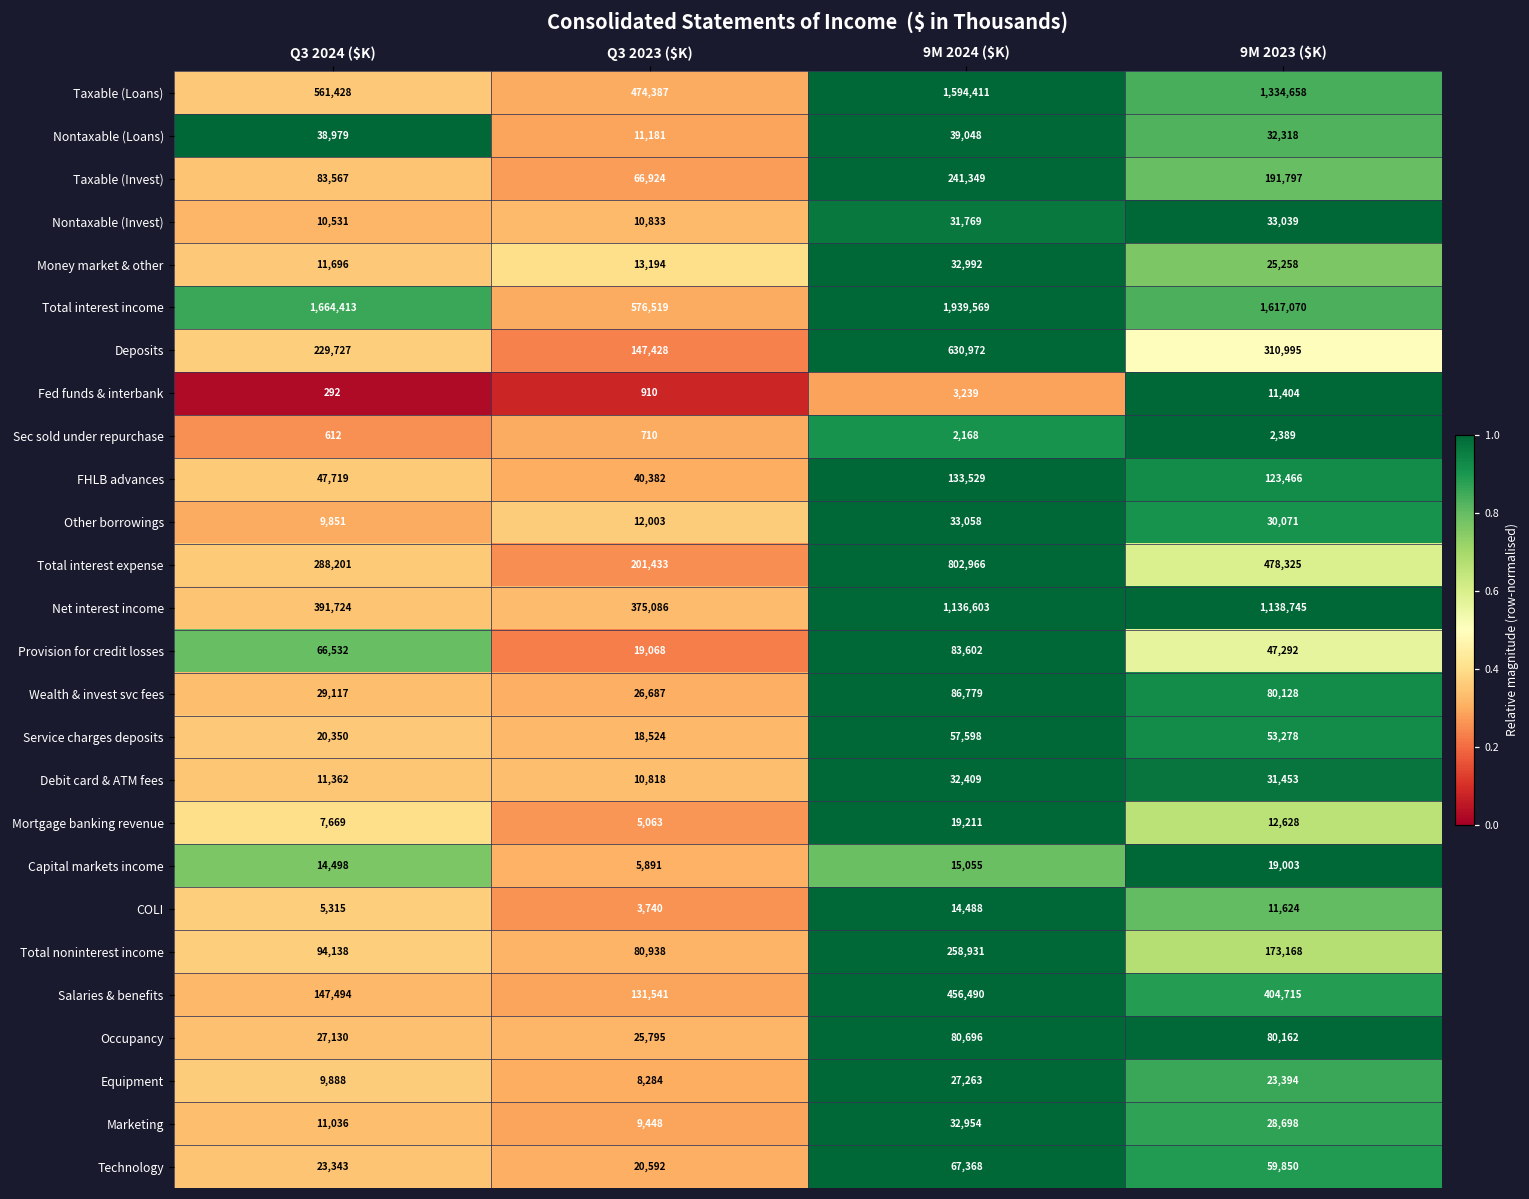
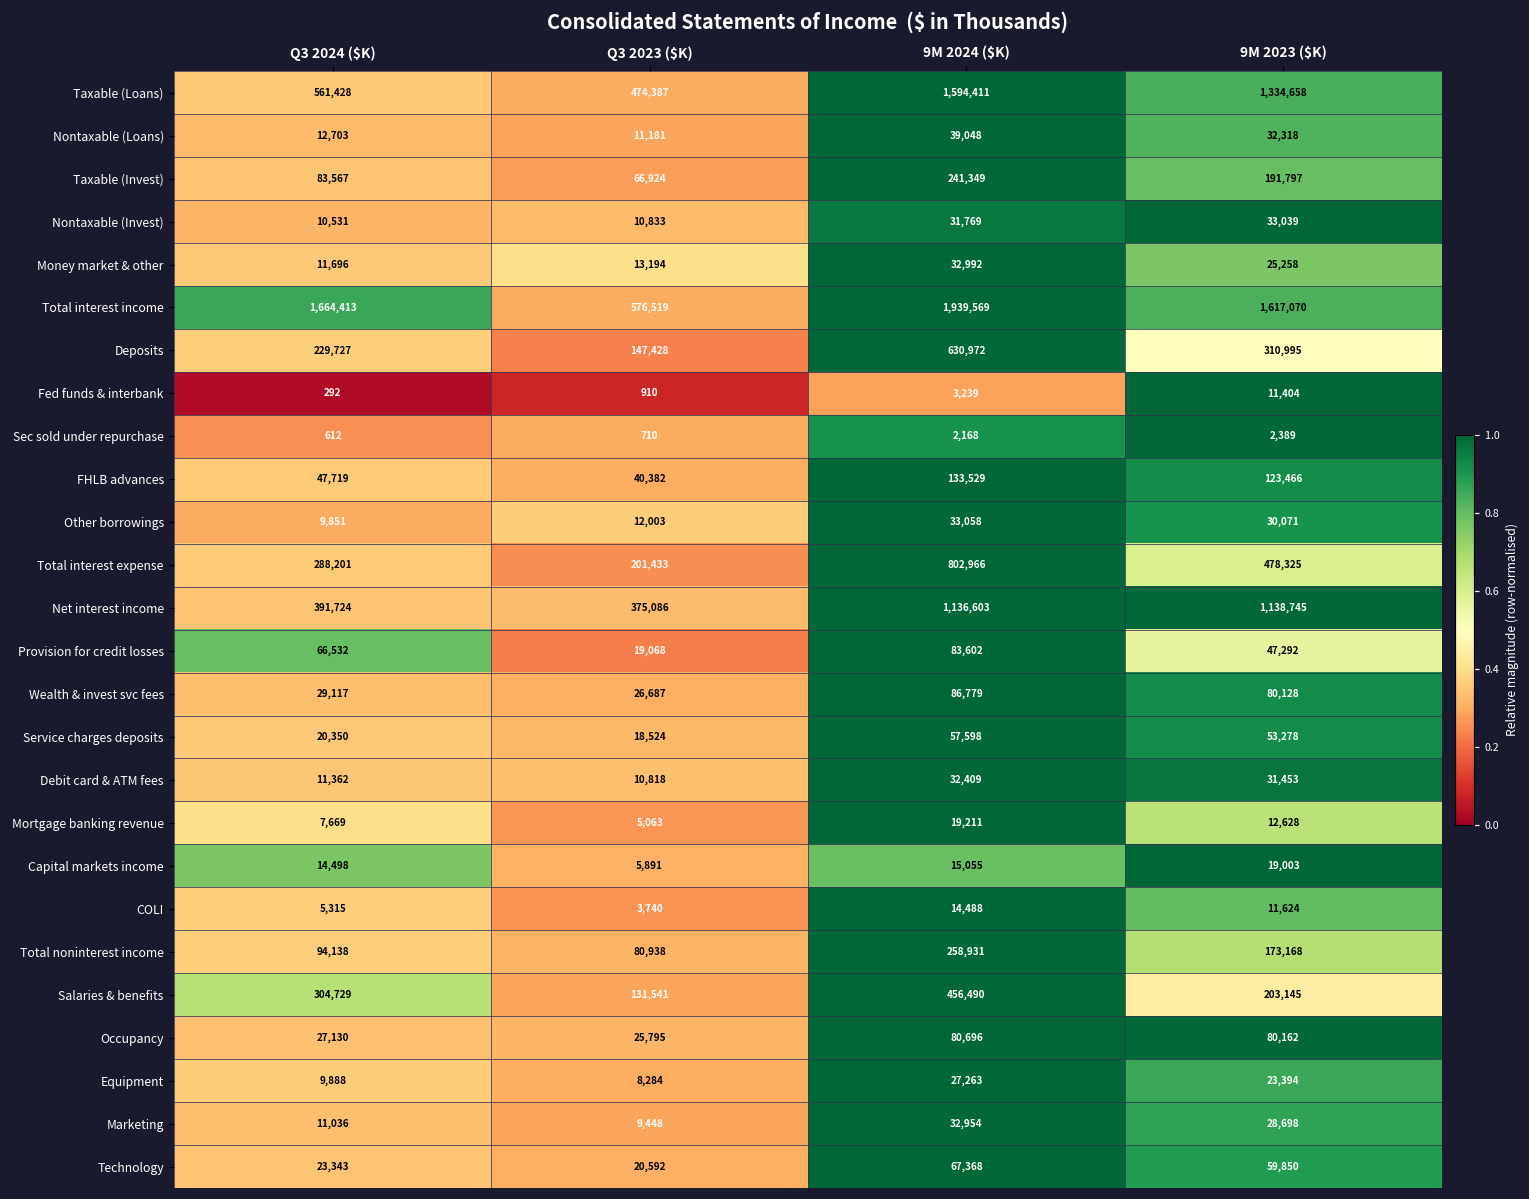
Nontaxable (Loans), Q3 2024 ($K): 38,979 -> 12,703
Salaries & benefits, Q3 2024 ($K): 147,494 -> 304,729
Salaries & benefits, 9M 2023 ($K): 404,715 -> 203,145
